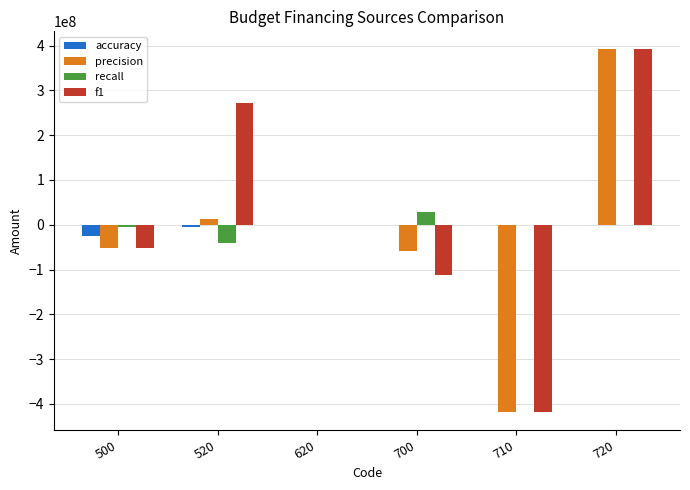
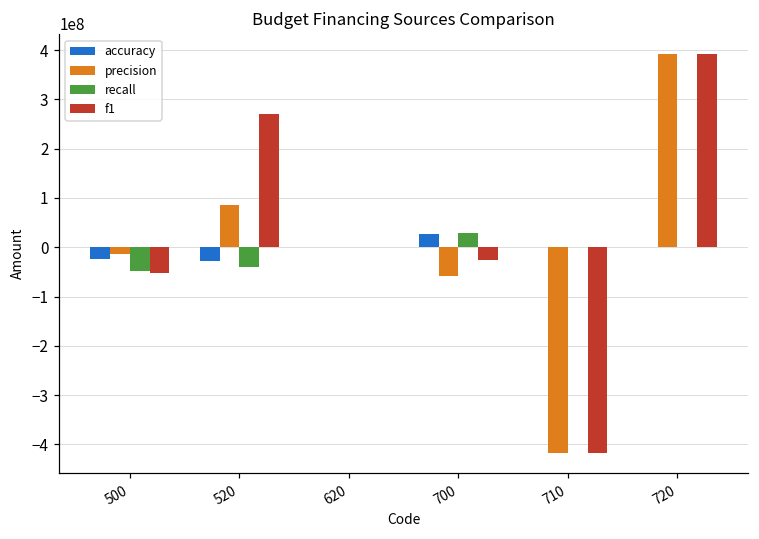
precision, 500: -50000000 -> -10000000
recall, 500: -10000000 -> -50000000
accuracy, 520: -10000000 -> -30000000
precision, 520: 10000000 -> 90000000
accuracy, 700: 0 -> 30000000
f1, 700: -110000000 -> -30000000
